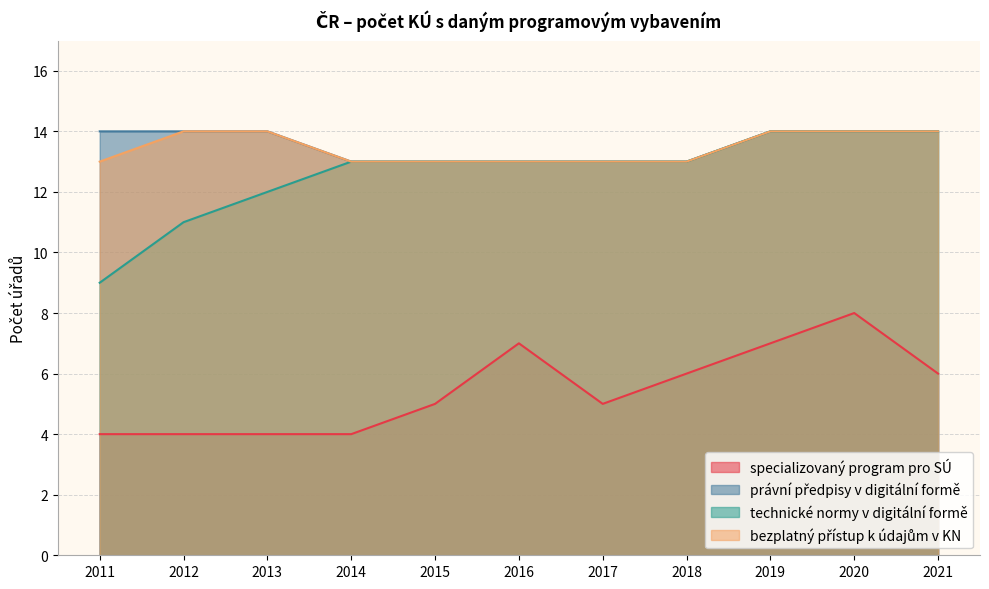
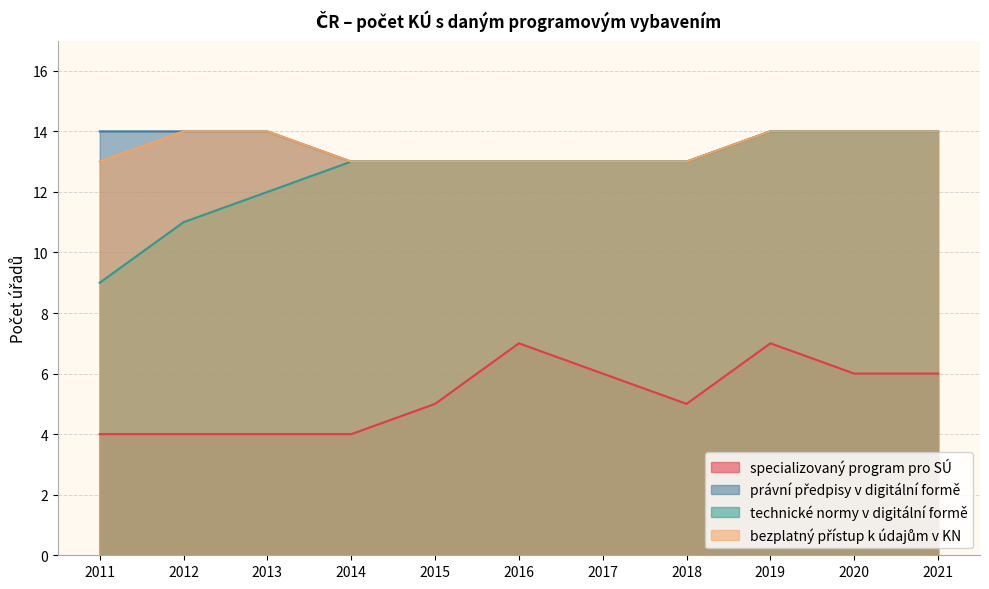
specializovaný program pro SÚ, 2017: 5 -> 6
specializovaný program pro SÚ, 2018: 6 -> 5
specializovaný program pro SÚ, 2020: 8 -> 6
